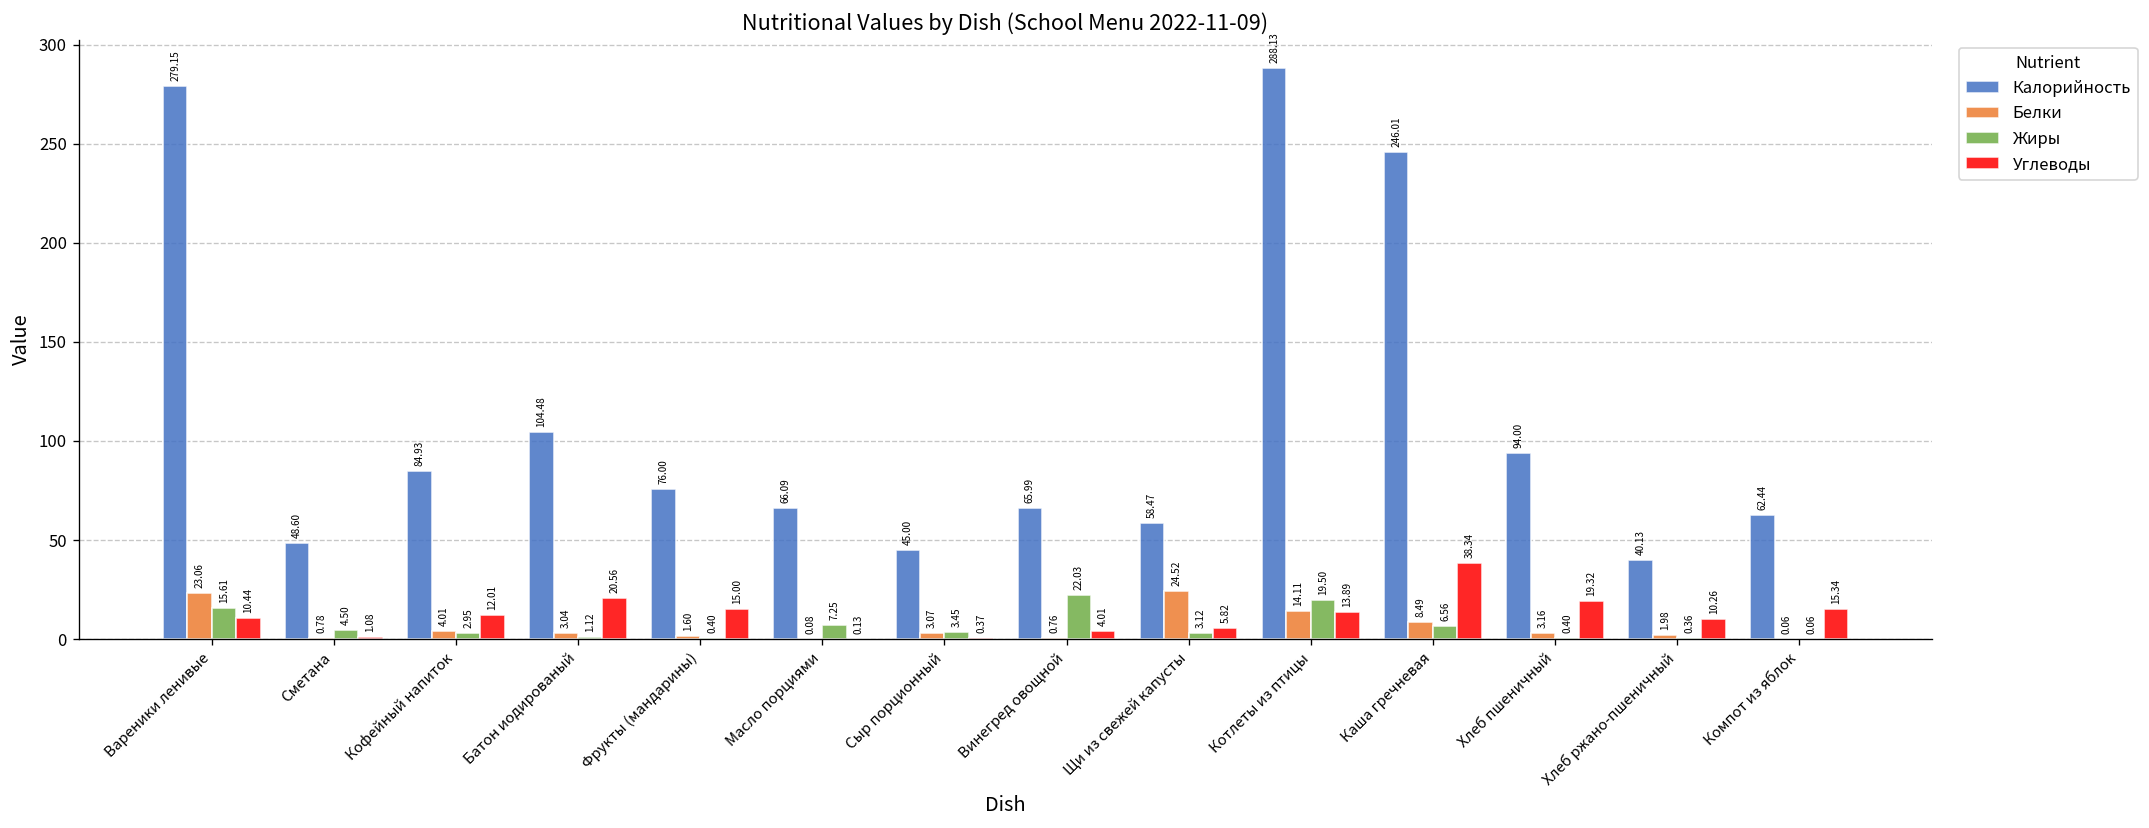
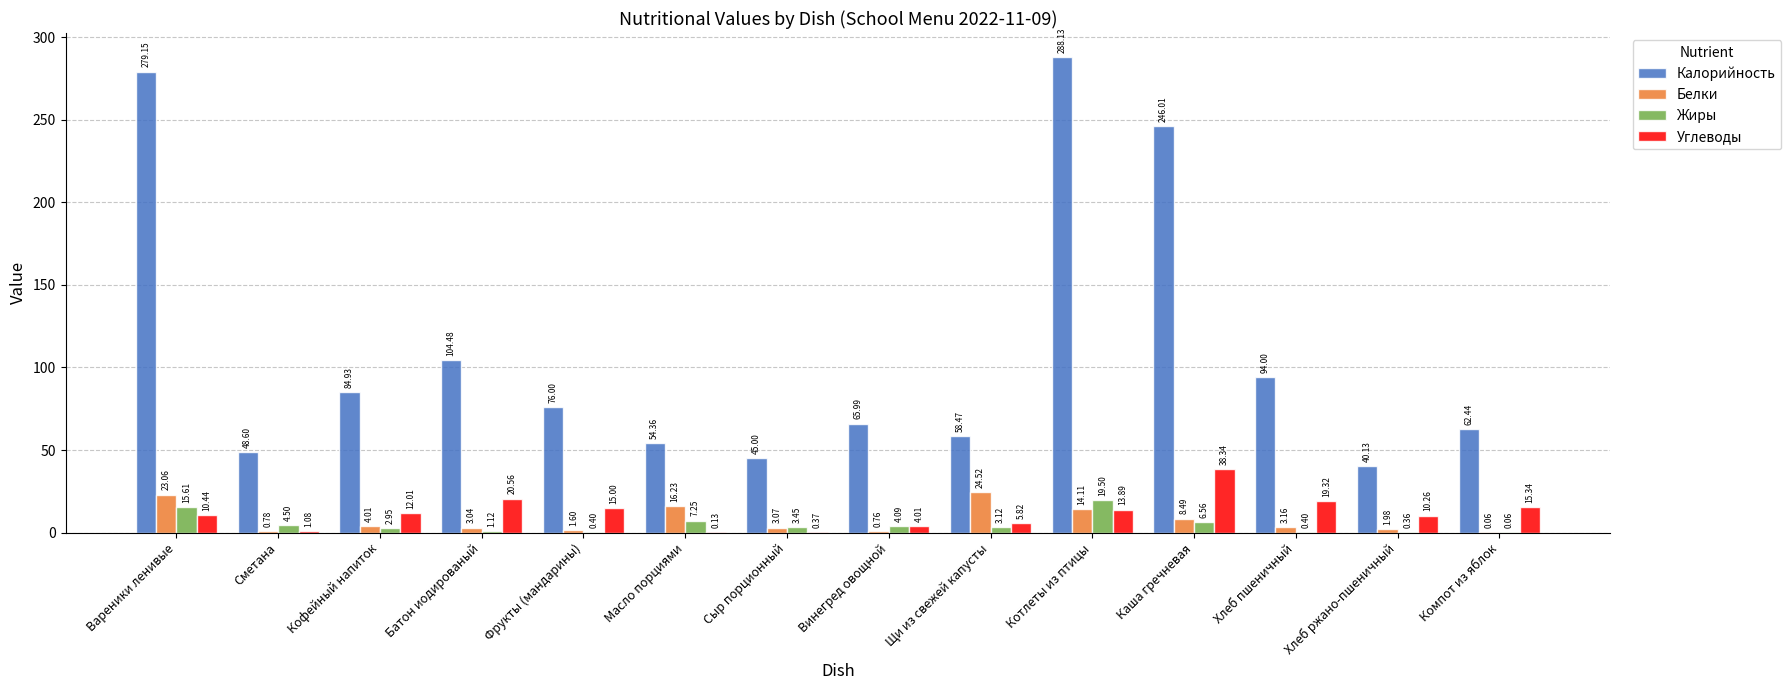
Калорийность, Масло порциями: 66.09 -> 54.36
Белки, Масло порциями: 0.08 -> 16.23
Жиры, Винегред овощной: 22.03 -> 4.09
